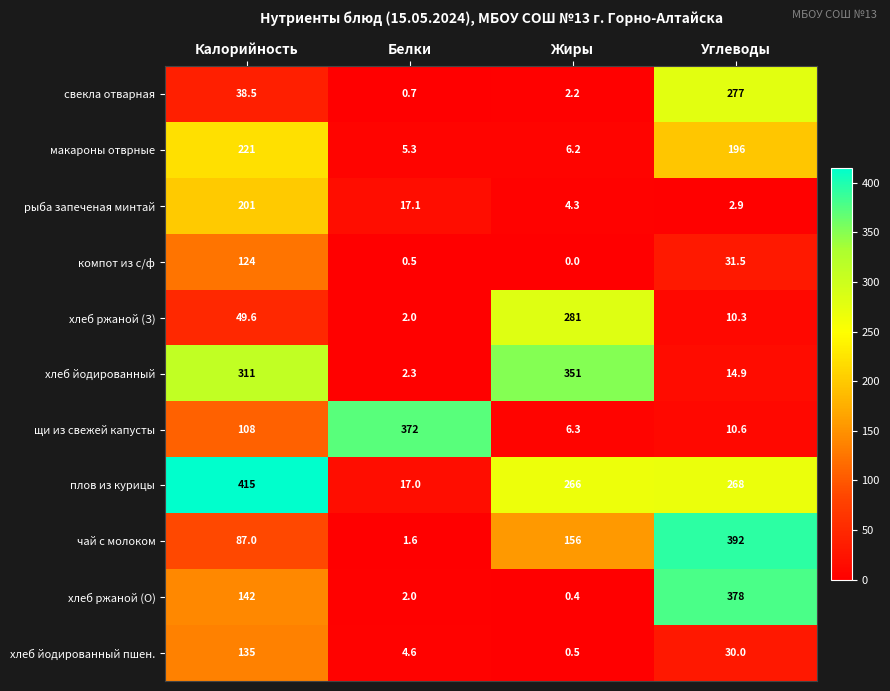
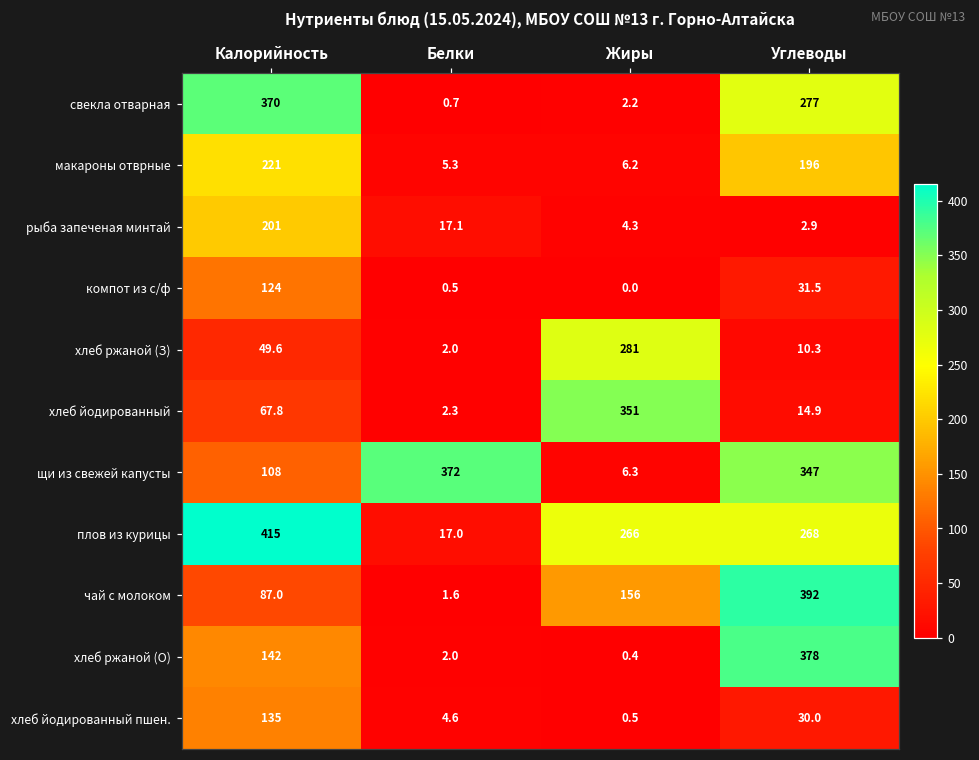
свекла отварная, Калорийность: 38.5 -> 370
хлеб йодированный, Калорийность: 311 -> 67.8
щи из свежей капусты, Углеводы: 10.6 -> 347
